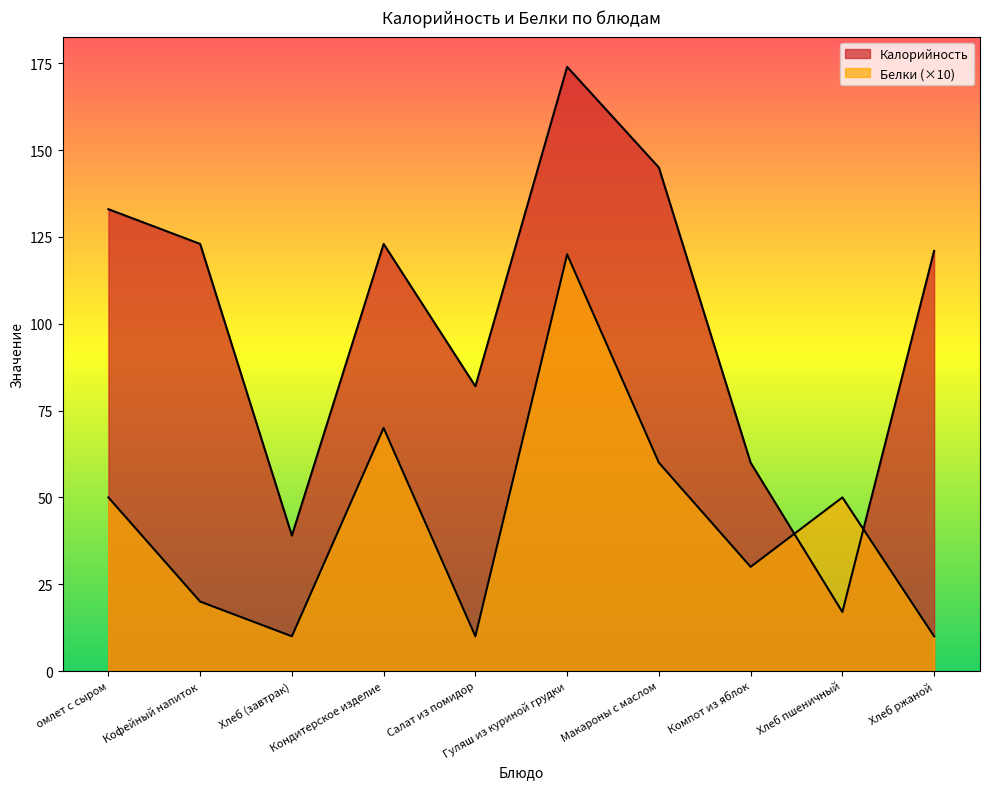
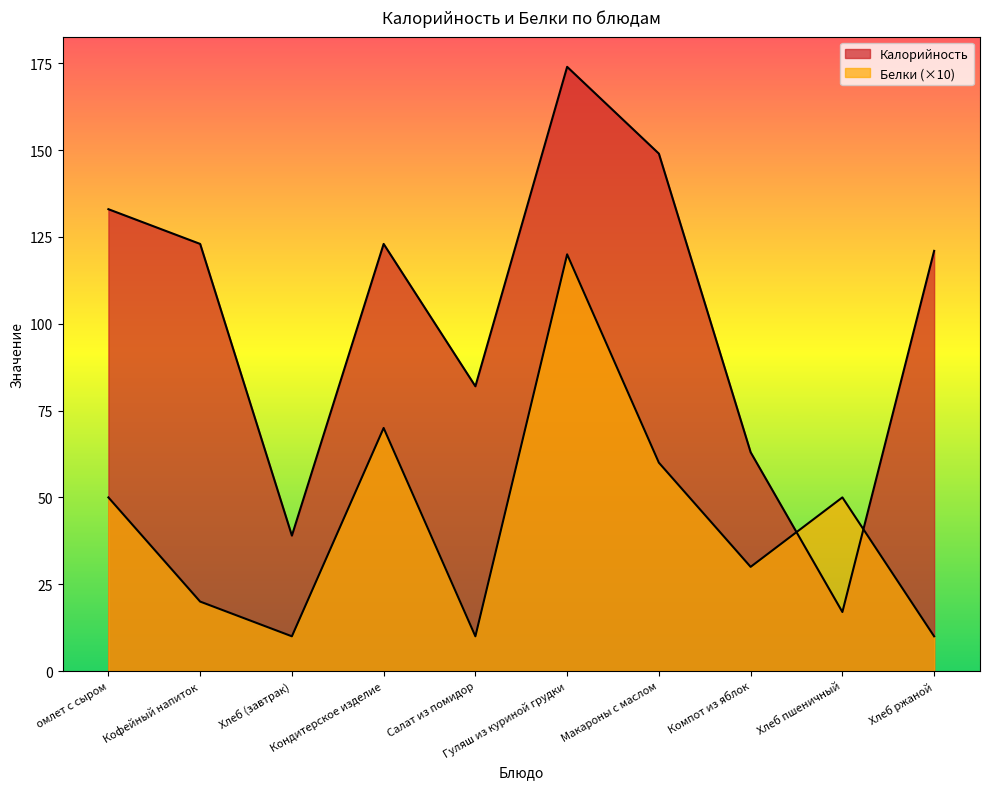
Калорийность, Макароны с маслом: 145 -> 149
Калорийность, Компот из яблок: 60 -> 63
